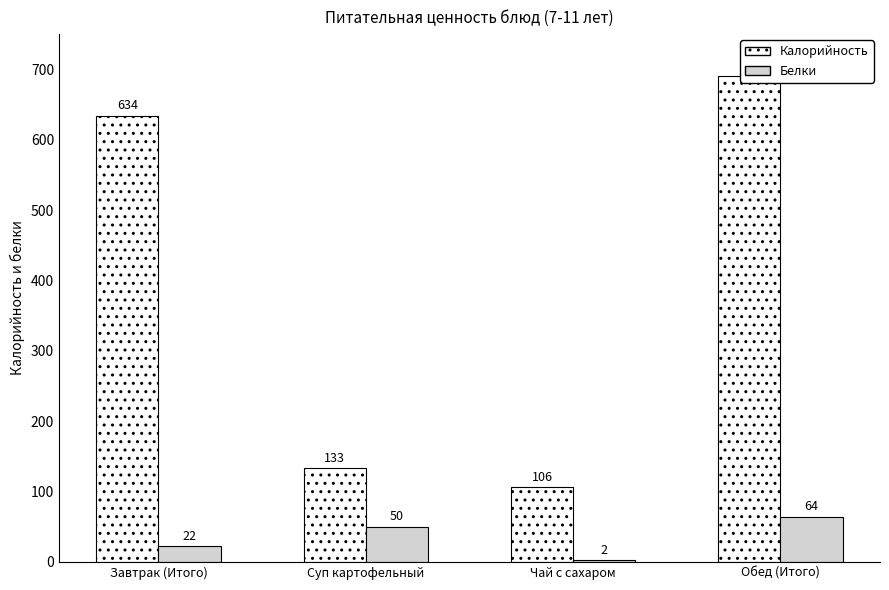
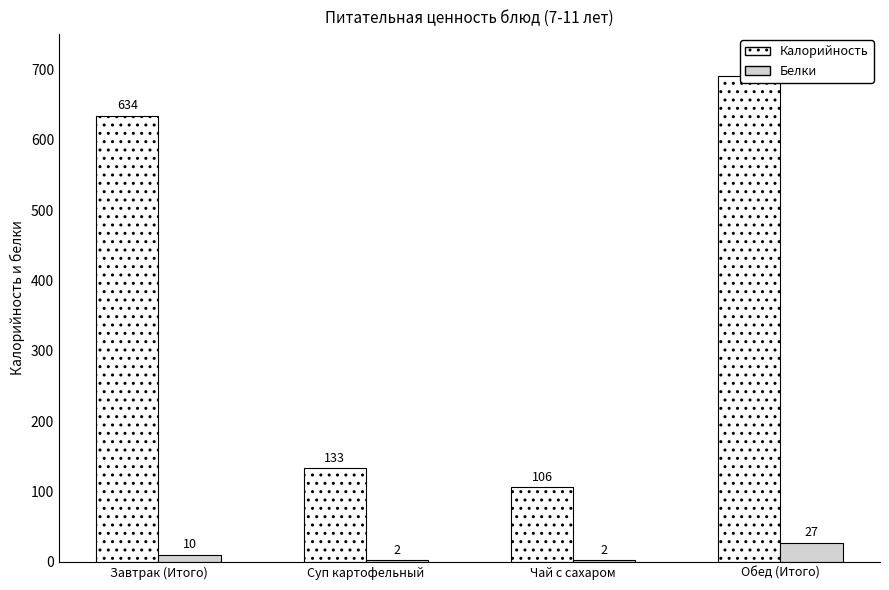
Белки, Завтрак (Итого): 22 -> 10
Белки, Суп картофельный: 50 -> 2
Белки, Обед (Итого): 64 -> 27
